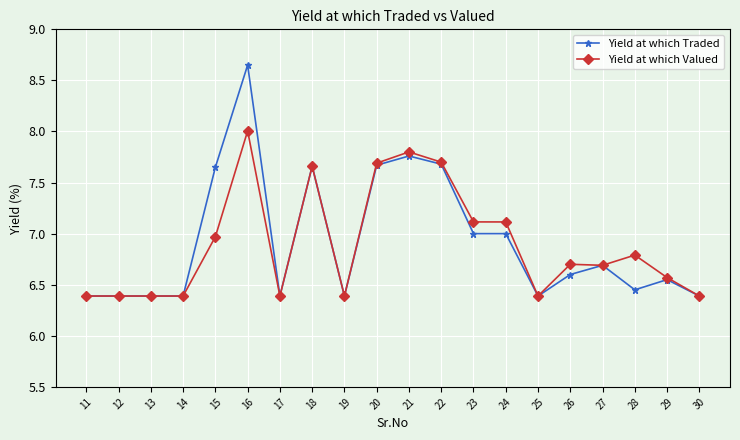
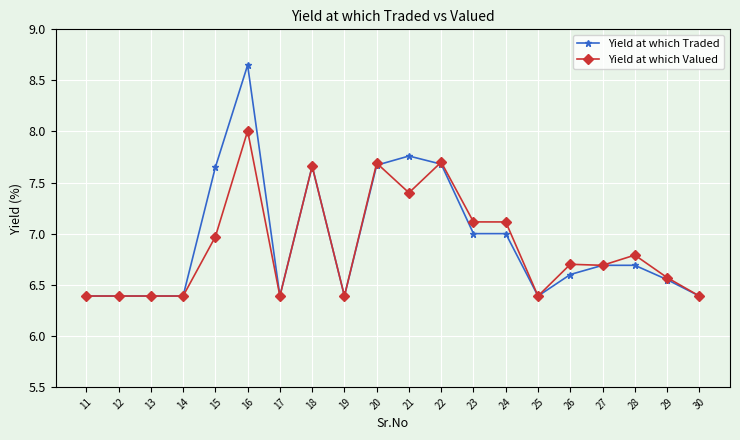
Yield at which Valued, 21: 7.8 -> 7.4
Yield at which Traded, 28: 6.45 -> 6.69
